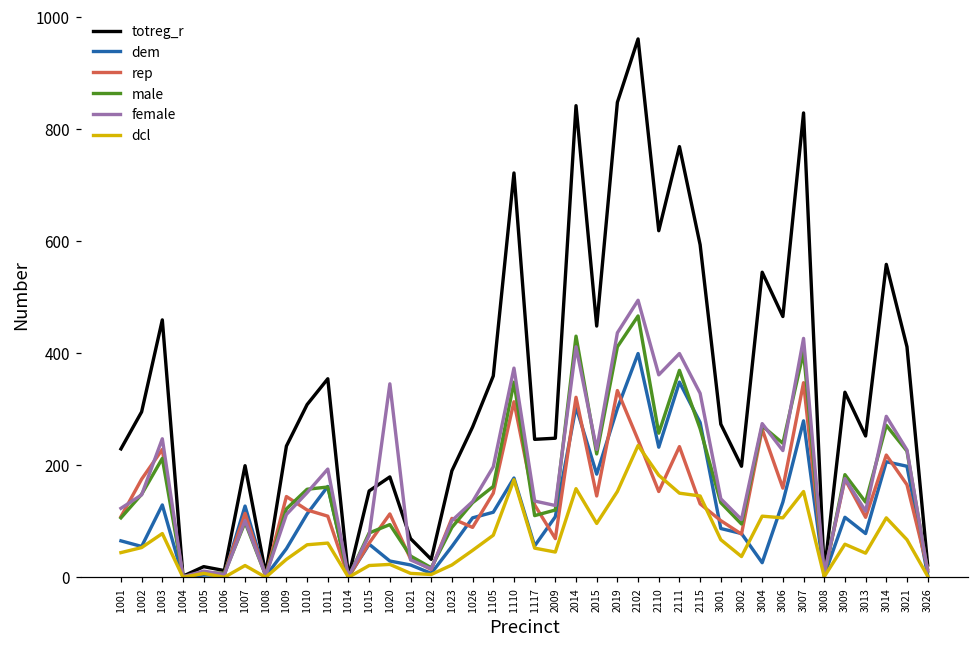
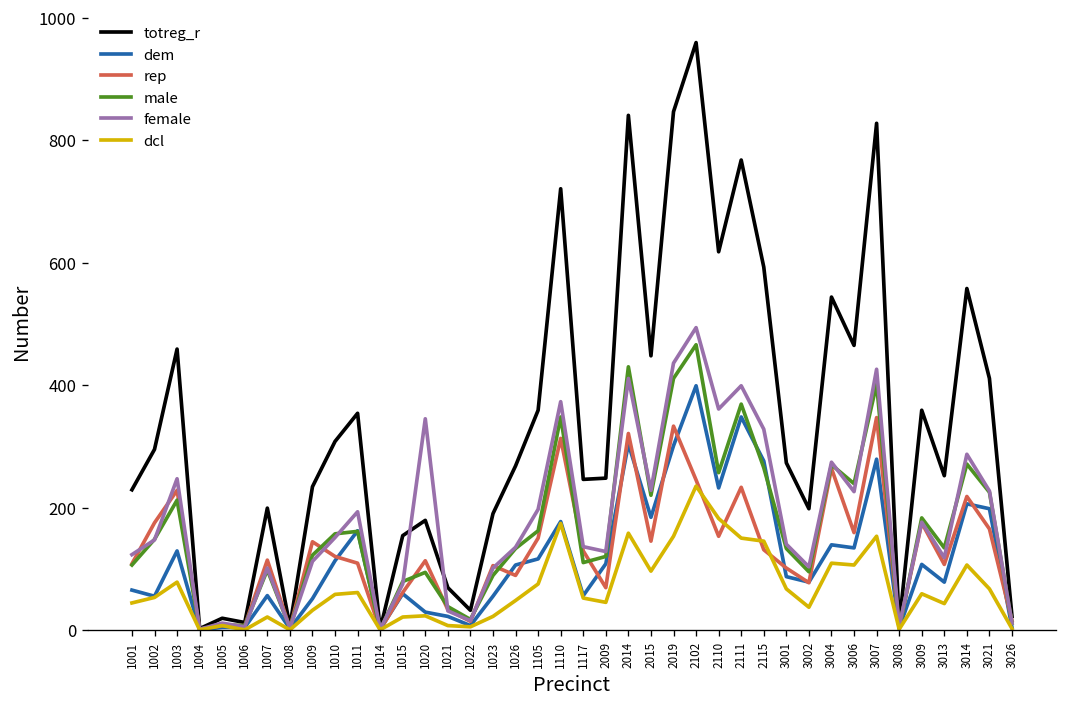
dem, 1007: 130 -> 60
dem, 3004: 30 -> 140
totreg_r, 3009: 330 -> 360
